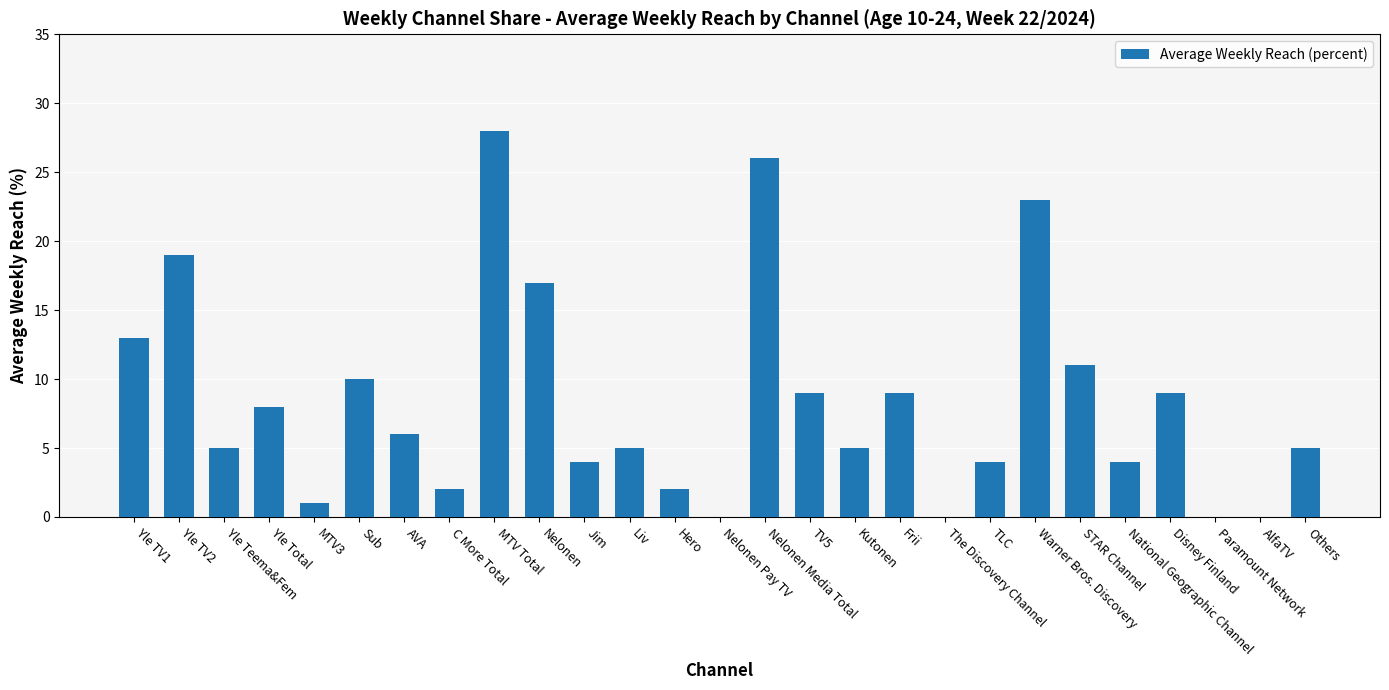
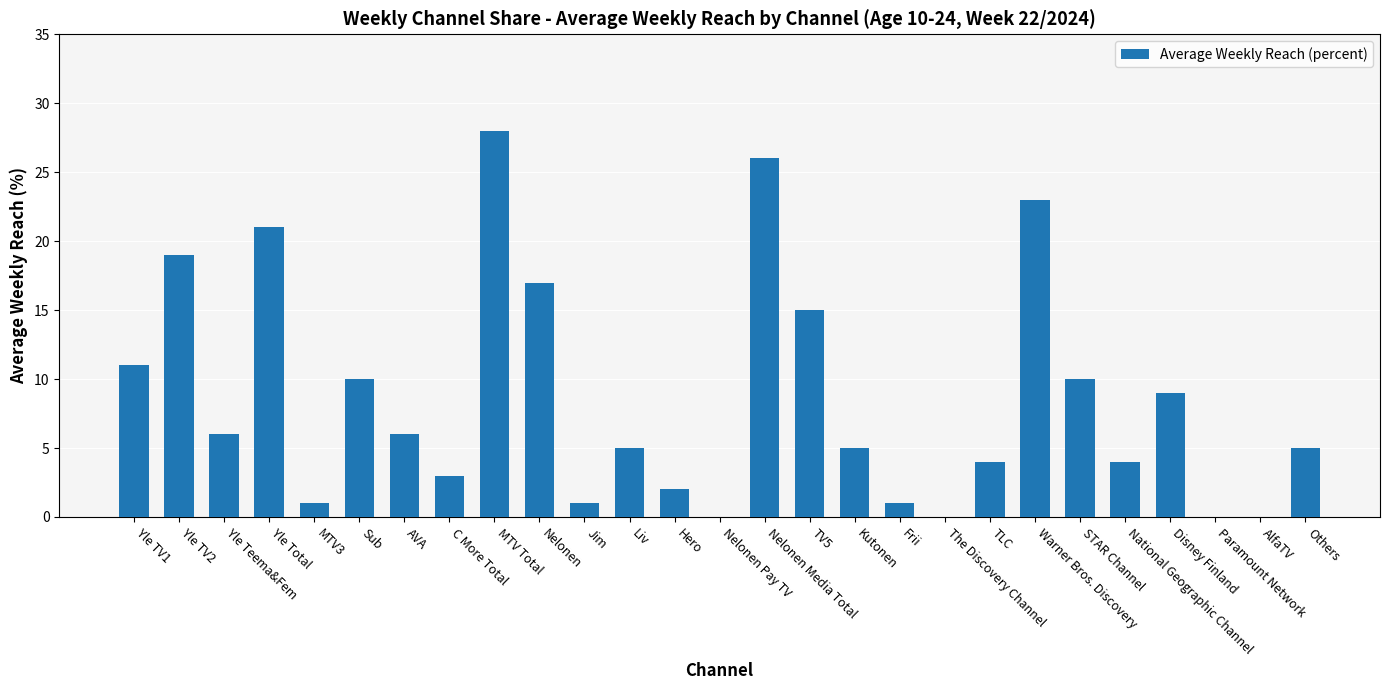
Yle TV1: 13 -> 11
Yle Teema&Fem: 5 -> 6
Yle Total: 8 -> 21
C More Total: 2 -> 3
Jim: 4 -> 1
TV5: 9 -> 15
Frii: 9 -> 1
STAR Channel: 11 -> 10
